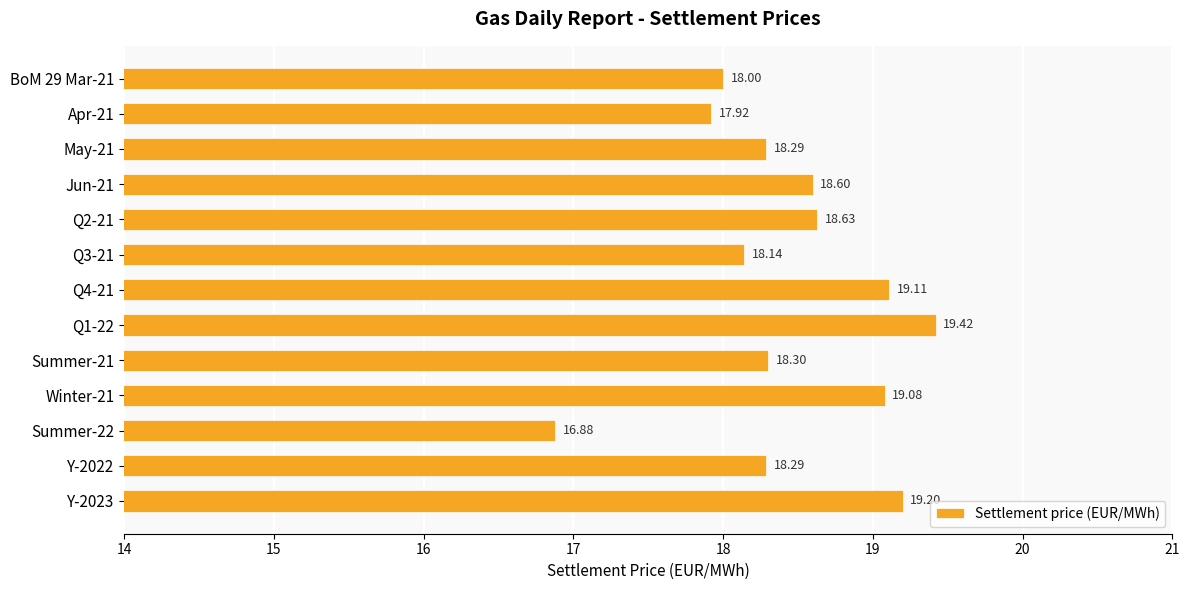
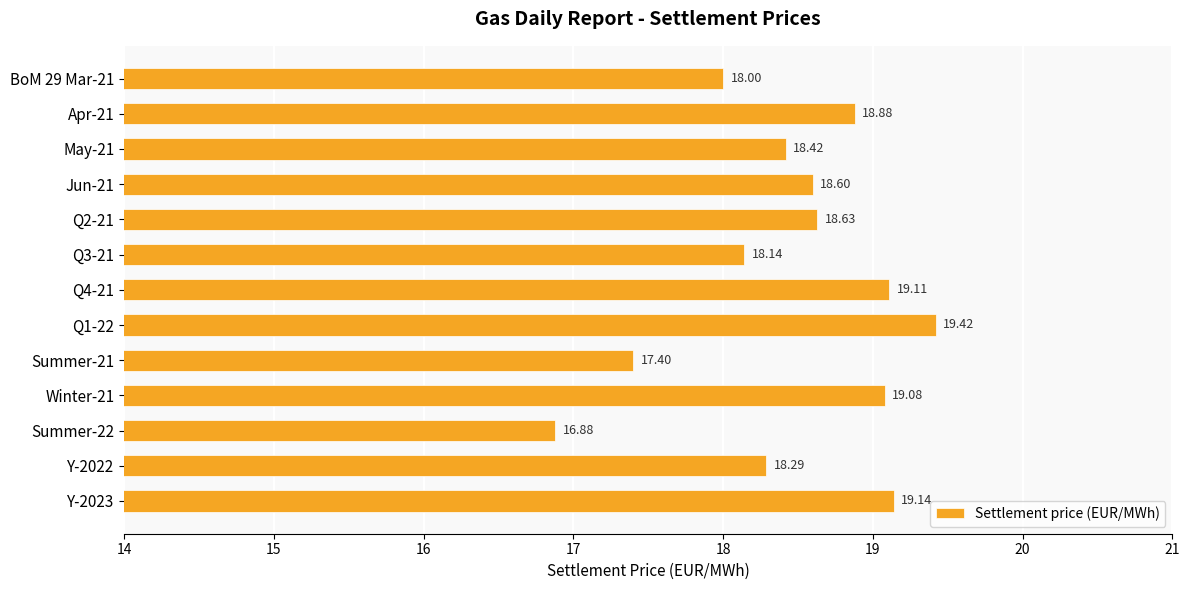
Apr-21: 17.92 -> 18.88
May-21: 18.29 -> 18.42
Summer-21: 18.30 -> 17.40
Y-2023: 19.20 -> 19.14
